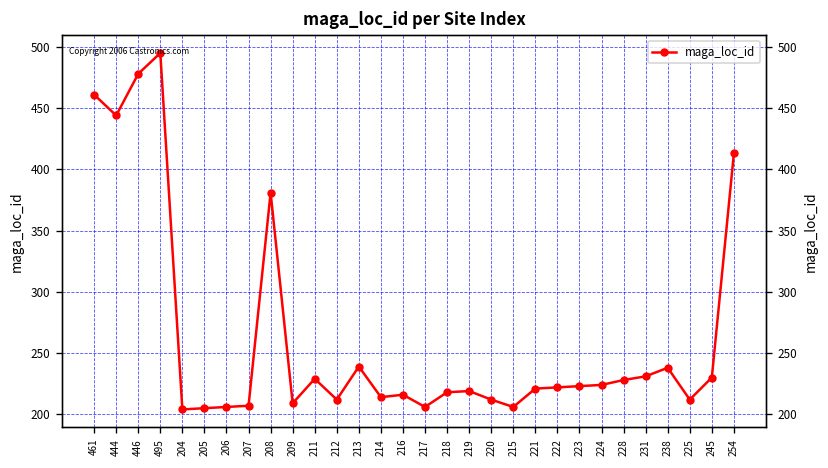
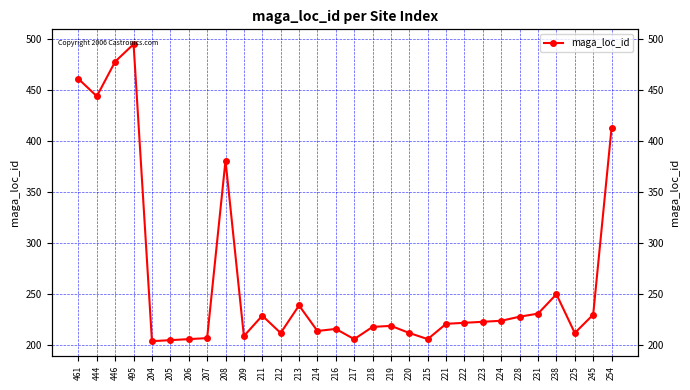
238: 238 -> 250
